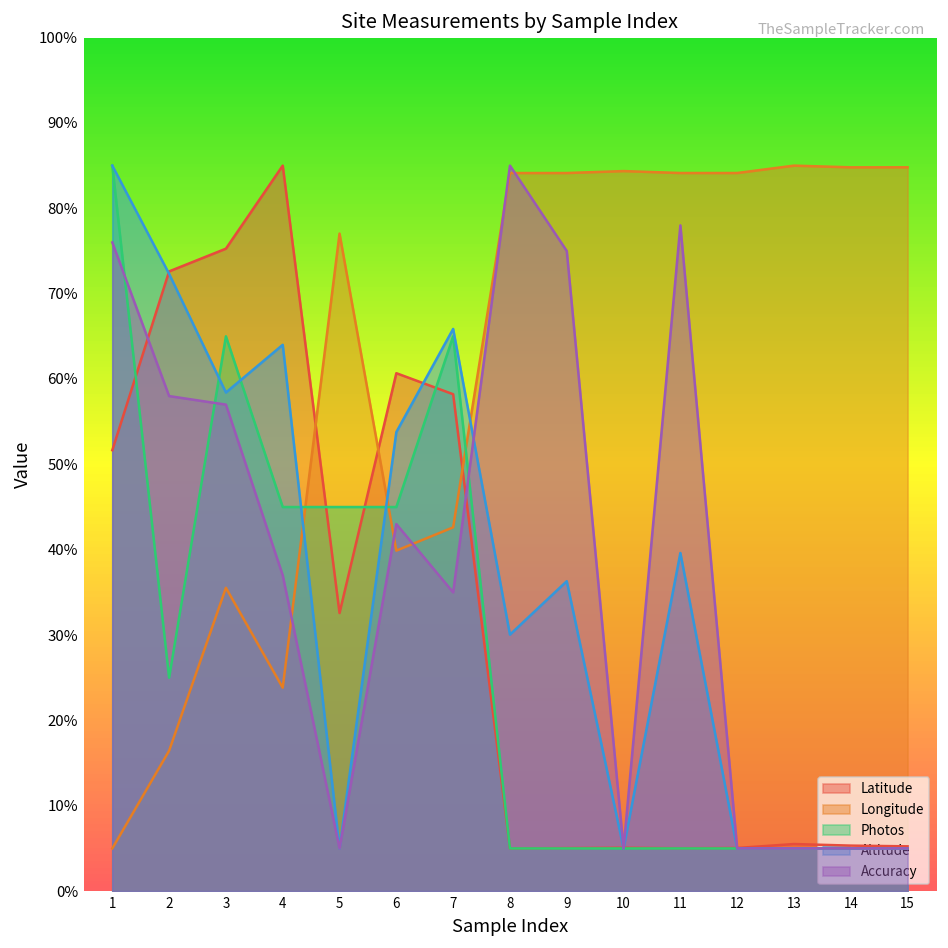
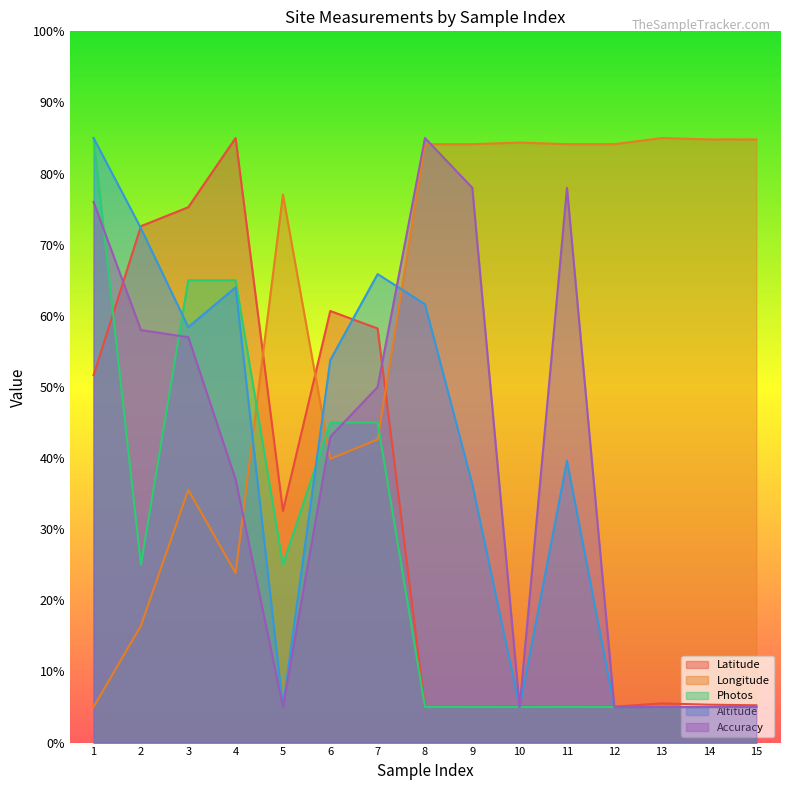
Photos, 4: 45% -> 65%
Photos, 5: 45% -> 25%
Photos, 7: 65% -> 45%
Accuracy, 7: 35% -> 50%
Altitude, 8: 30% -> 62%
Accuracy, 9: 75% -> 78%
